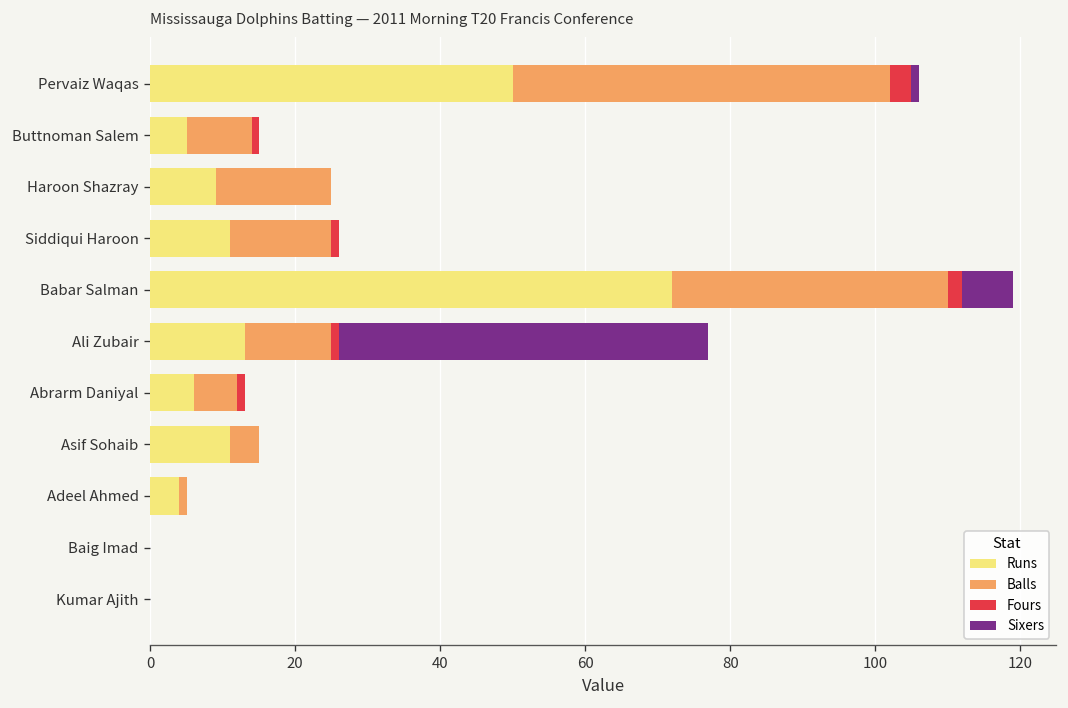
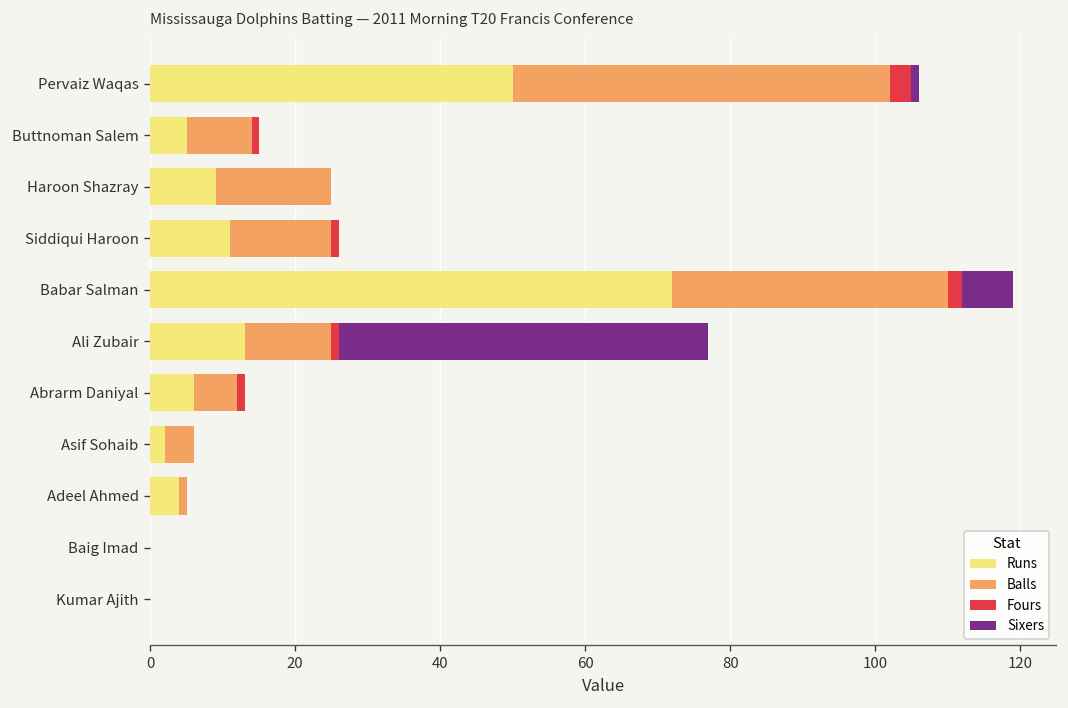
Runs, Asif Sohaib: 11 -> 2
